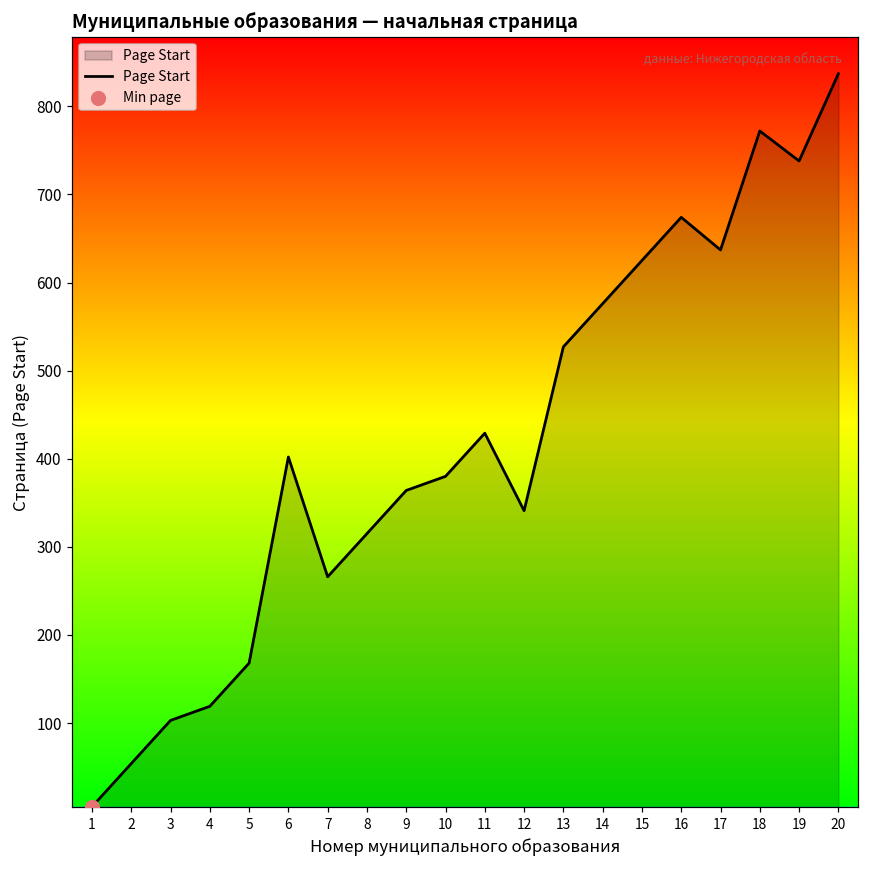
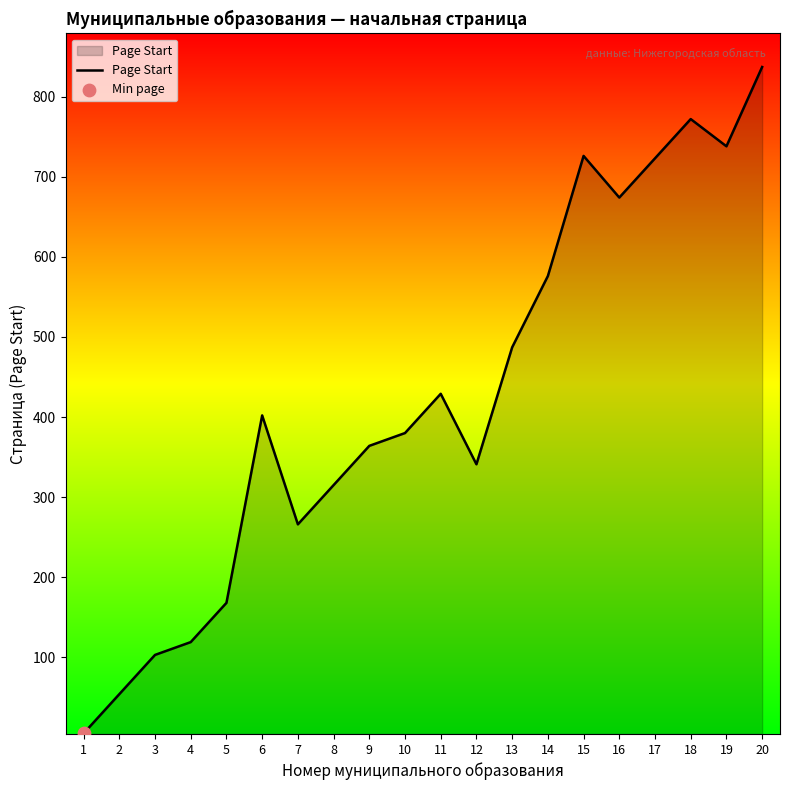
Page Start, 13: 530 -> 490
Page Start, 15: 630 -> 730
Page Start, 17: 640 -> 720
